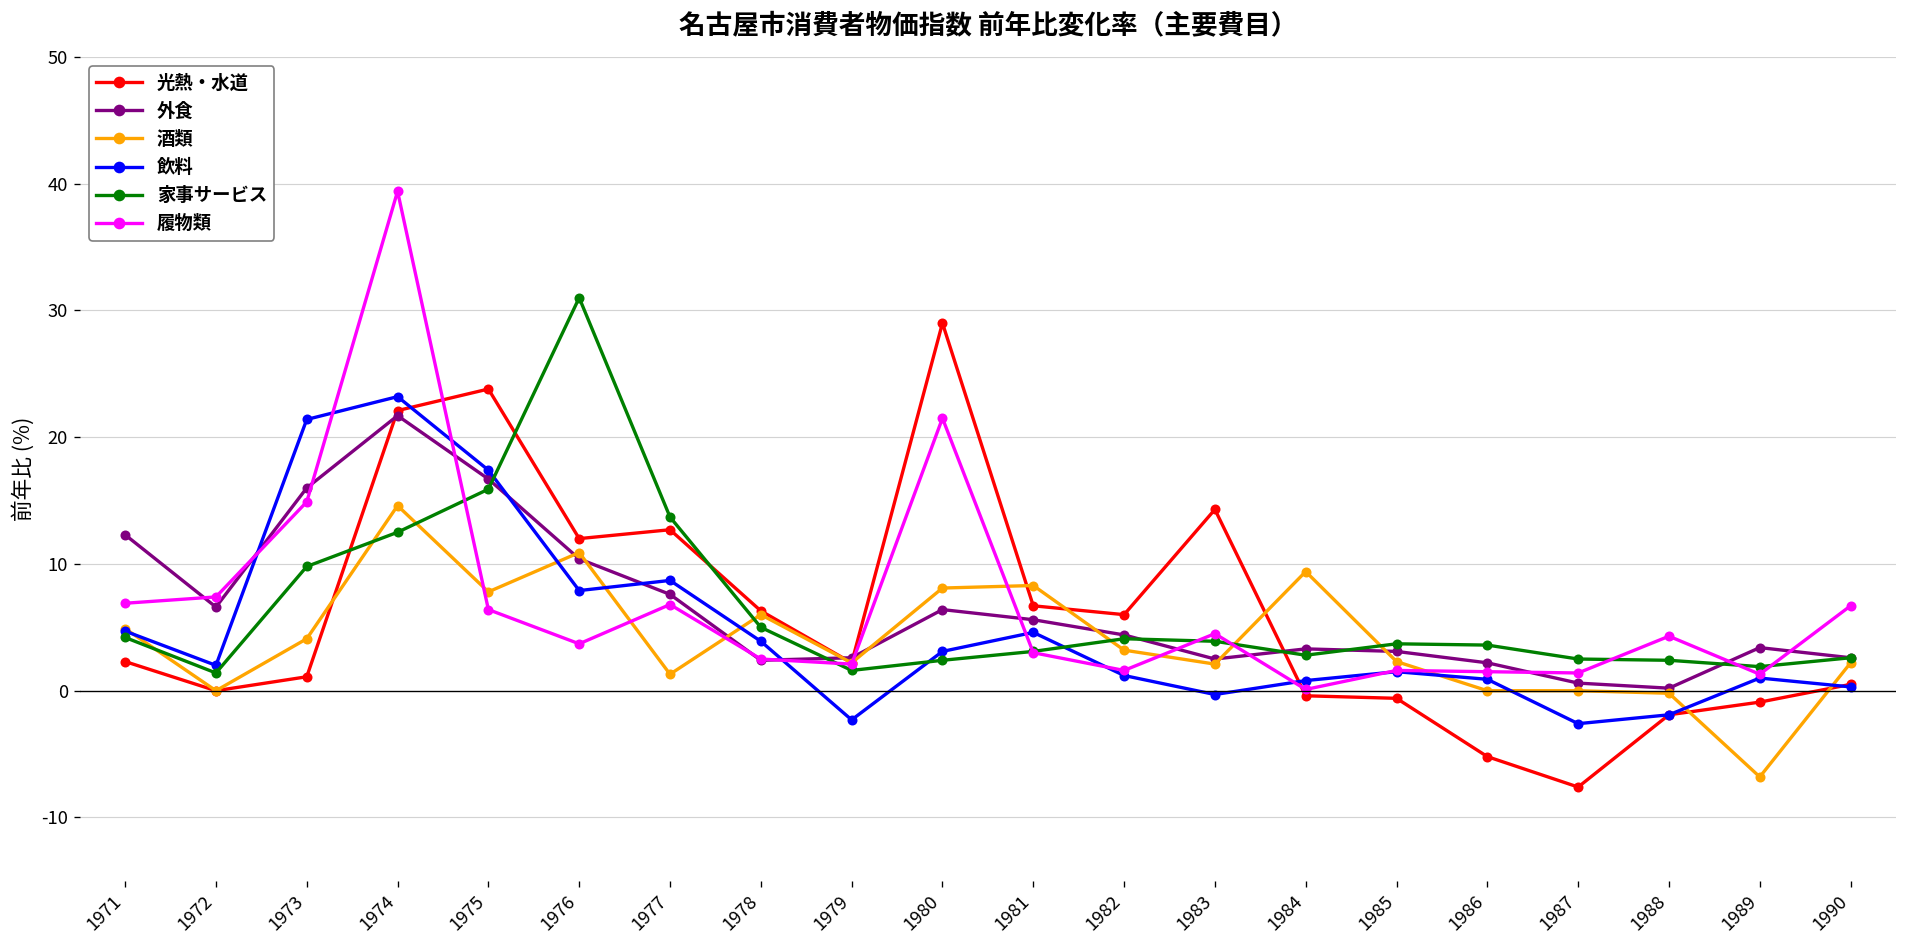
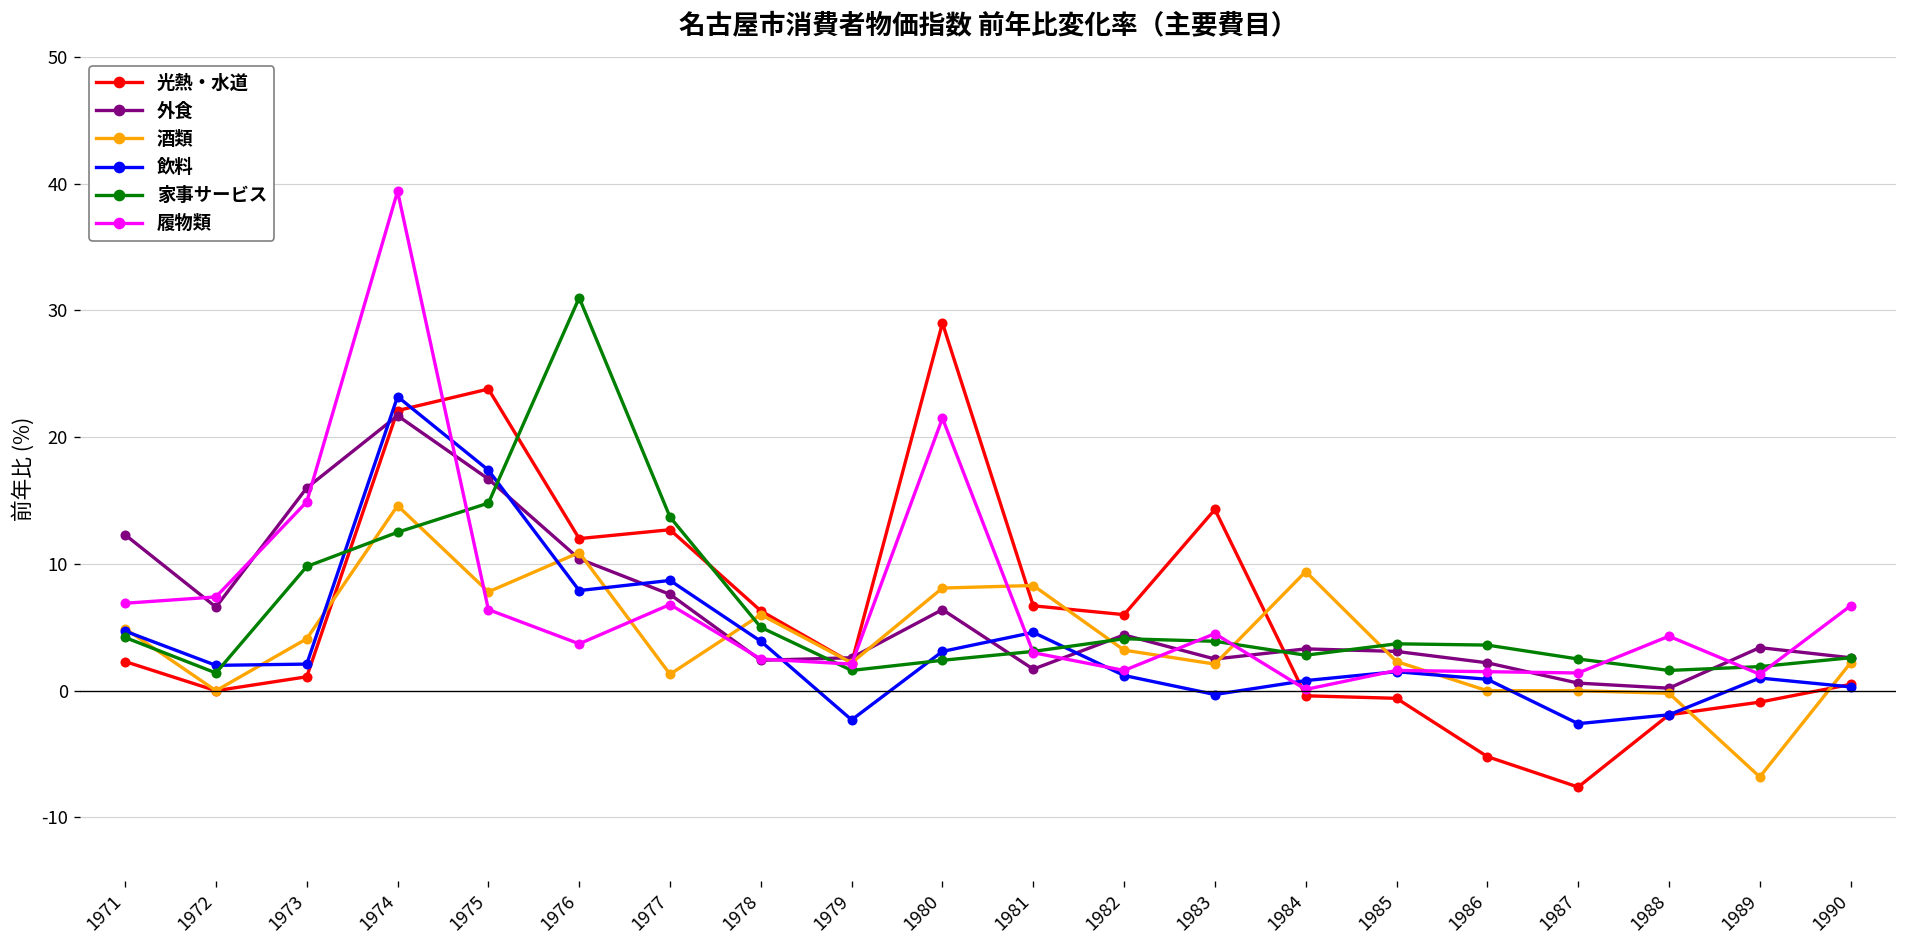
飲料, 1973: 21.4 -> 2.1
家事サービス, 1975: 15.9 -> 14.8
外食, 1981: 5.6 -> 1.7
家事サービス, 1988: 2.4 -> 1.6
